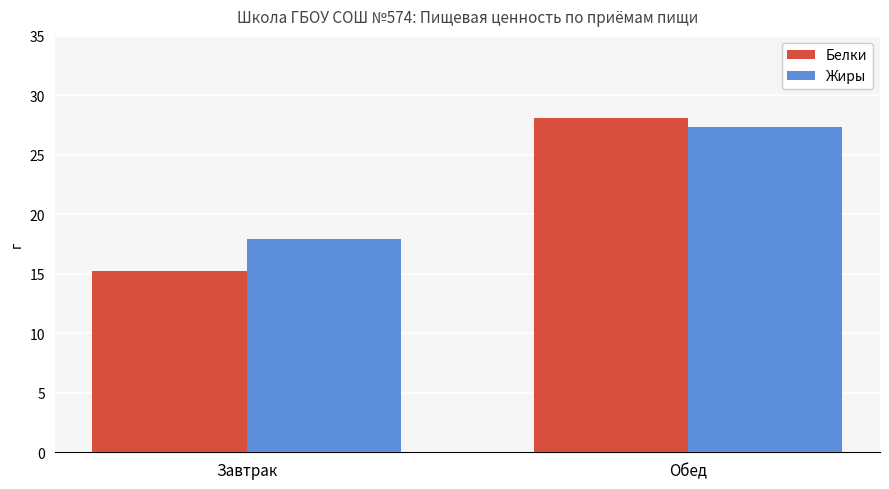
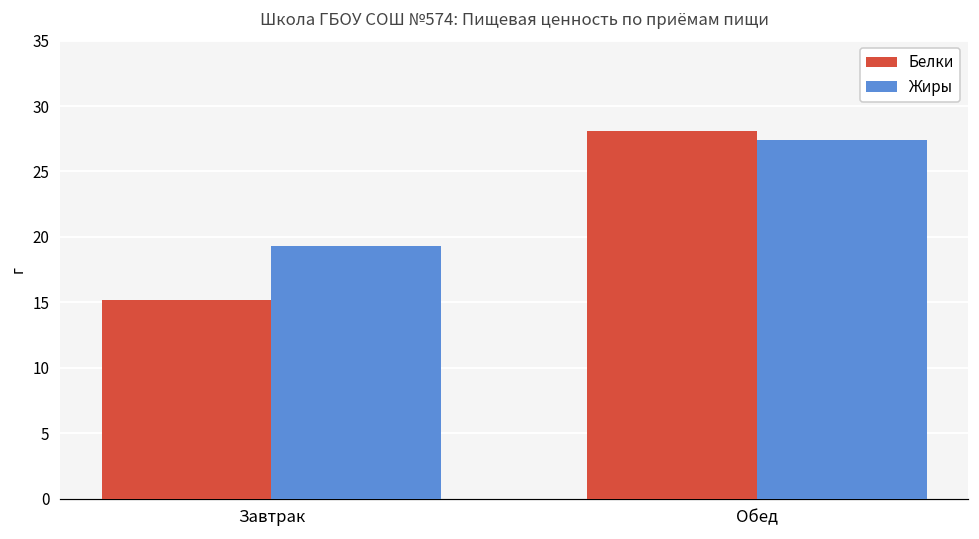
Жиры, Завтрак: 17.9 -> 19.3
